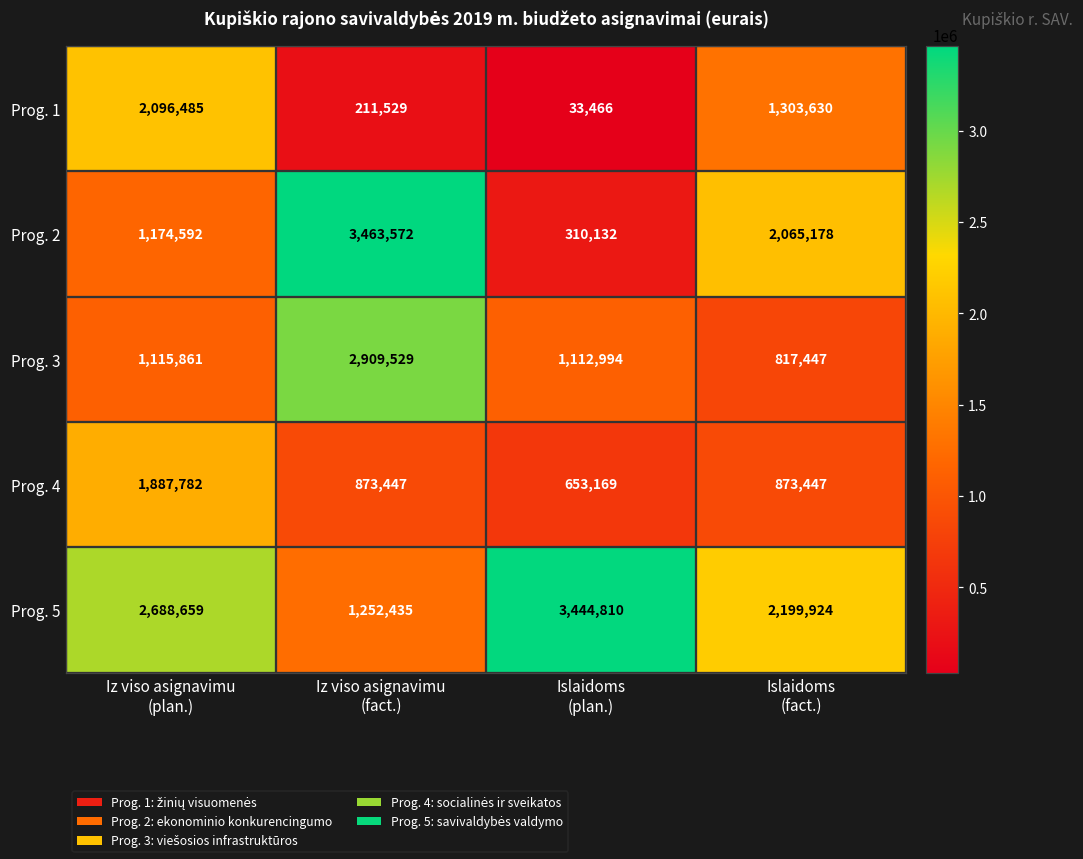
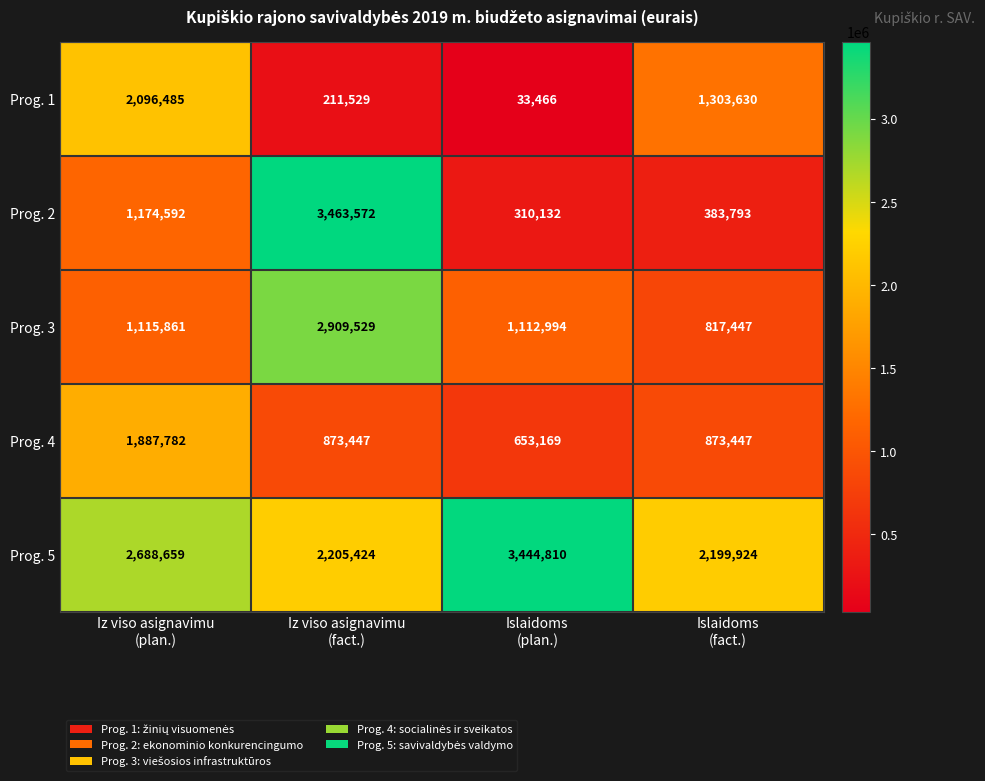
Prog. 2, Islaidoms (fact.): 2,065,178 -> 383,793
Prog. 5, Iz viso asignavimu (fact.): 1,252,435 -> 2,205,424
